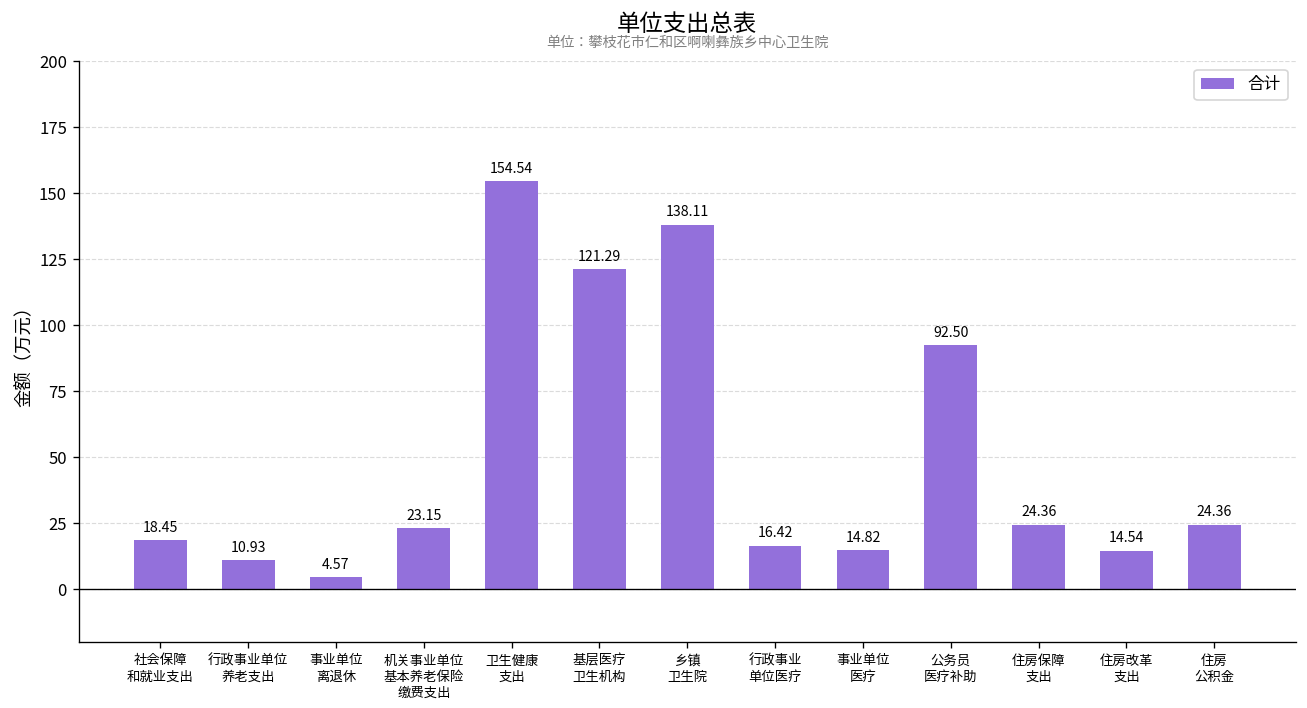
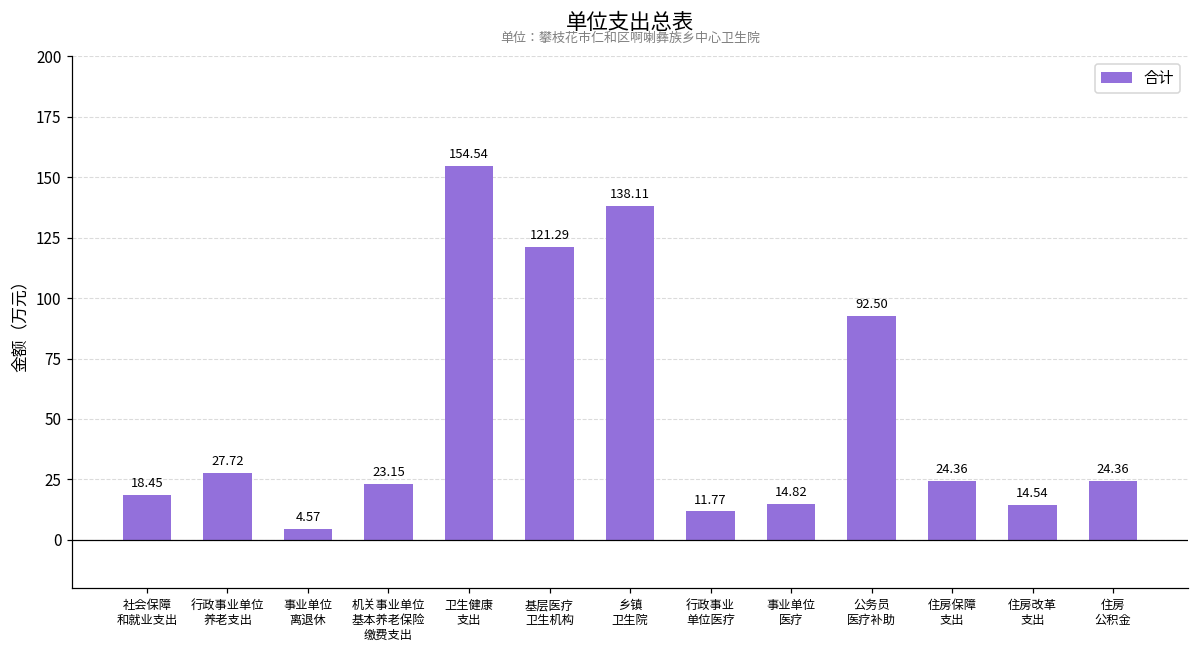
行政事业单位 养老支出: 10.93 -> 27.72
行政事业 单位医疗: 16.42 -> 11.77
